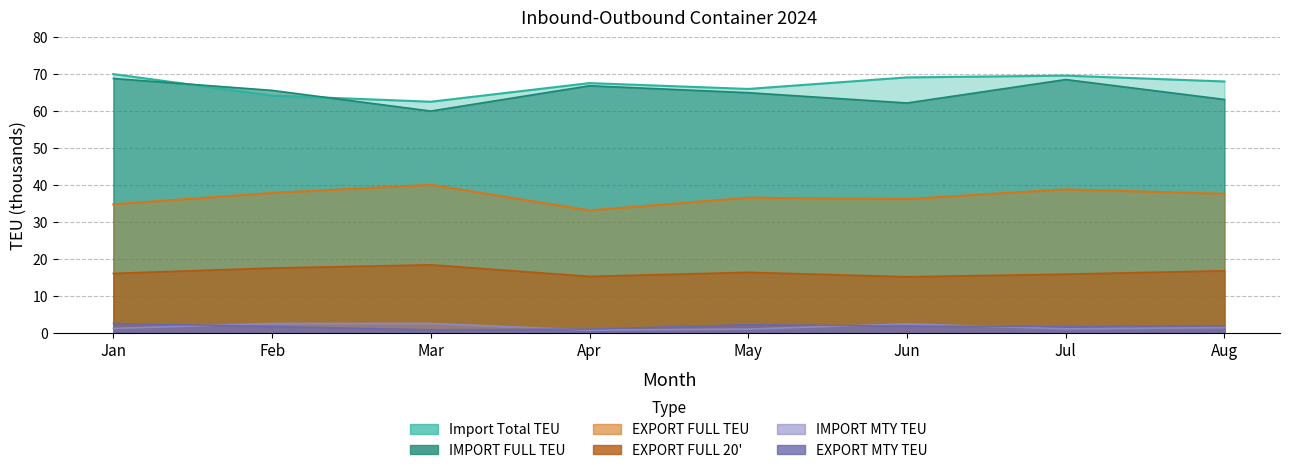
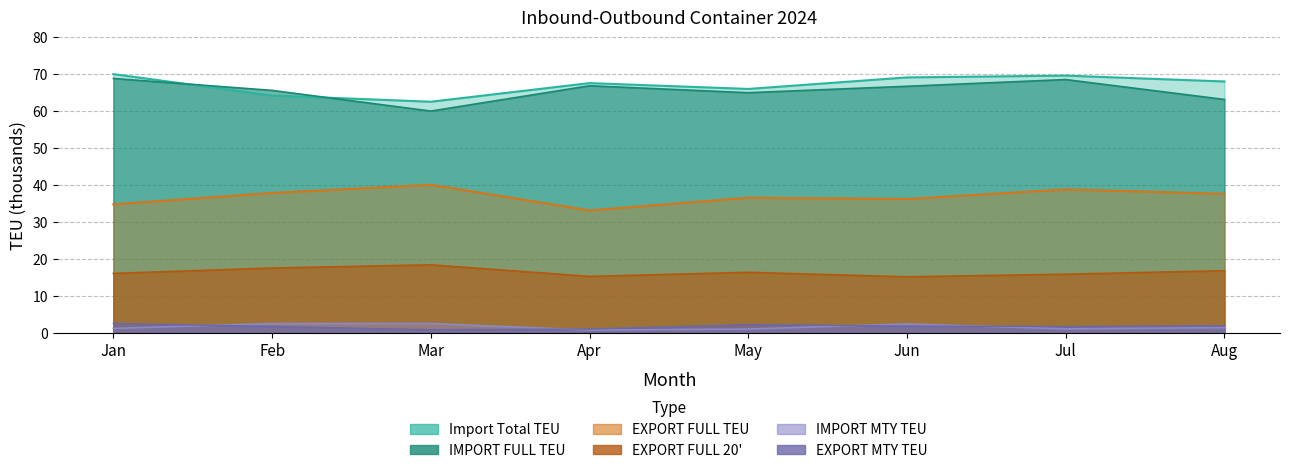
IMPORT FULL TEU, Jun: 62 -> 67
